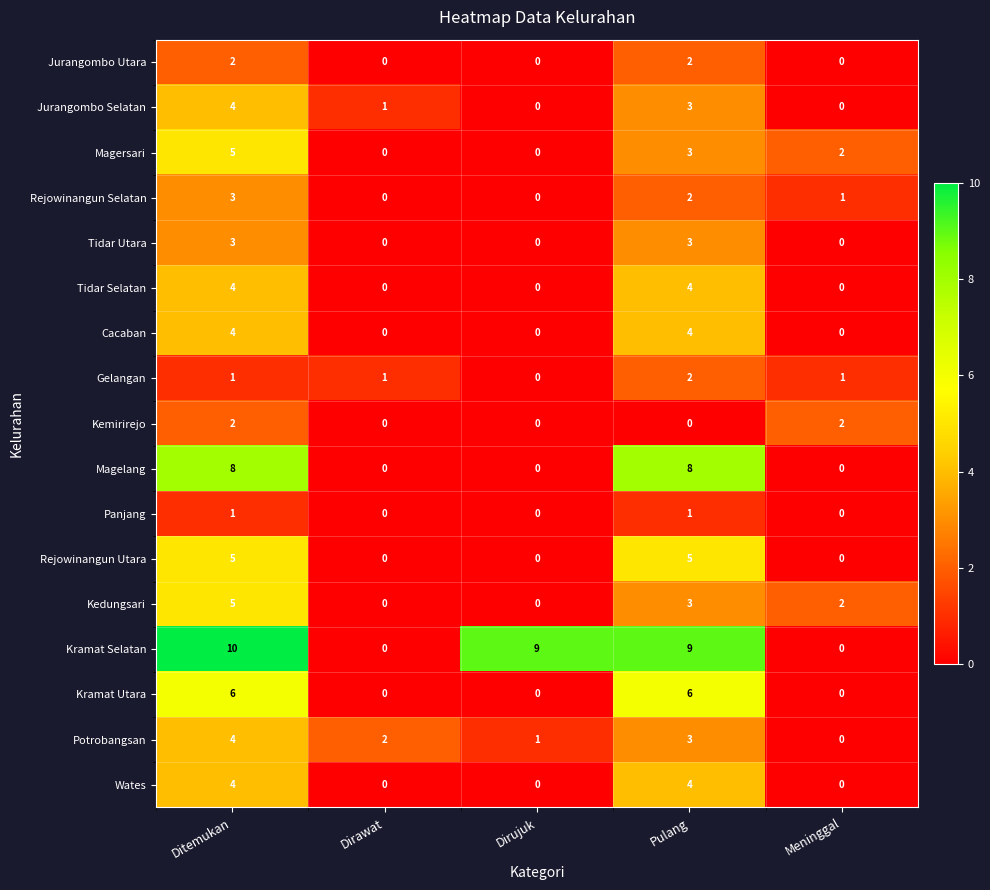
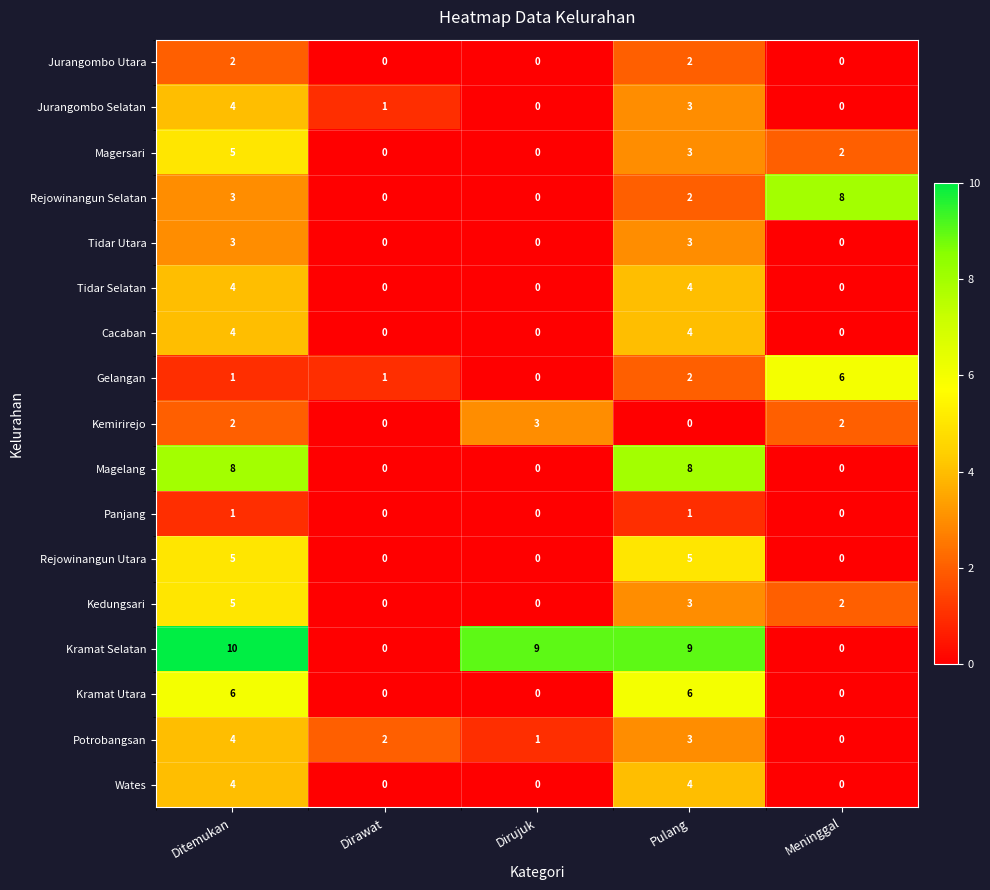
Rejowinangun Selatan, Meninggal: 1 -> 8
Gelangan, Meninggal: 1 -> 6
Kemirirejo, Dirujuk: 0 -> 3
